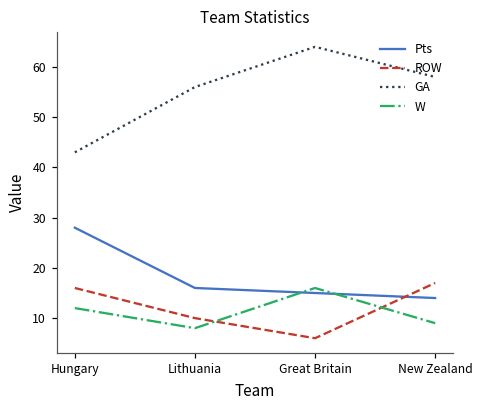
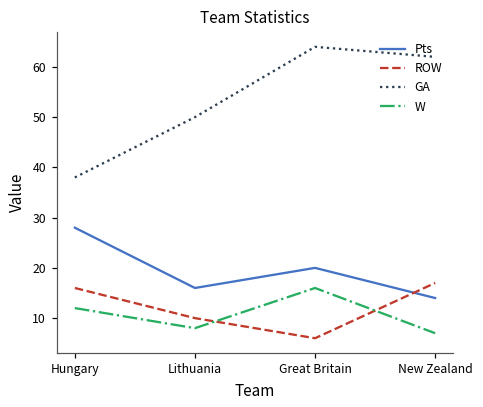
GA, Hungary: 43 -> 38
GA, Lithuania: 56 -> 50
Pts, Great Britain: 15 -> 20
GA, New Zealand: 58 -> 62
W, New Zealand: 9 -> 7
